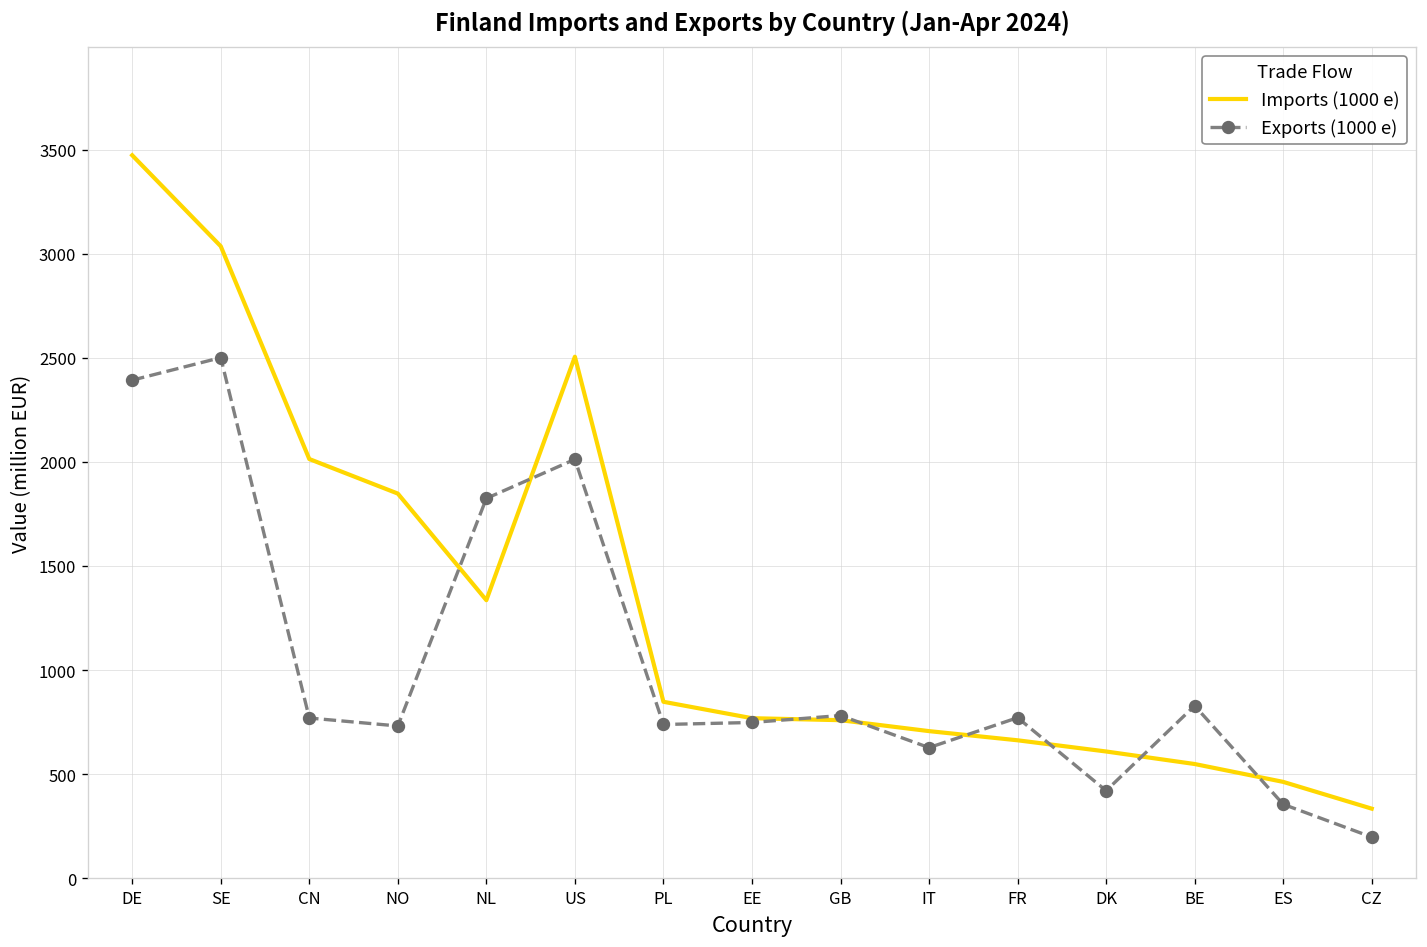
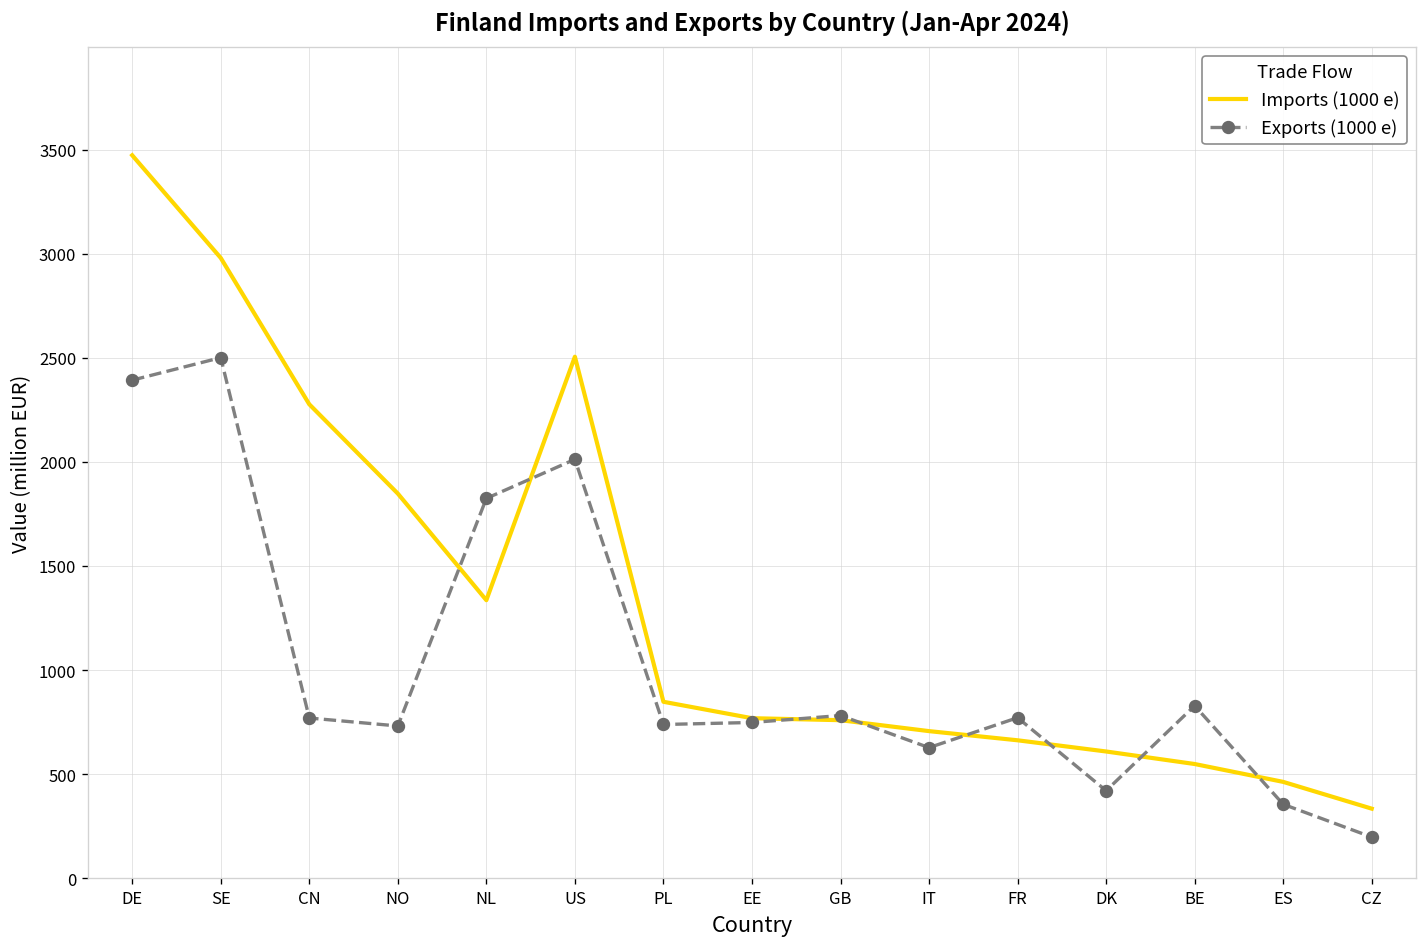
Imports (1000 e), SE: 3040 -> 2980
Imports (1000 e), CN: 2010 -> 2280
